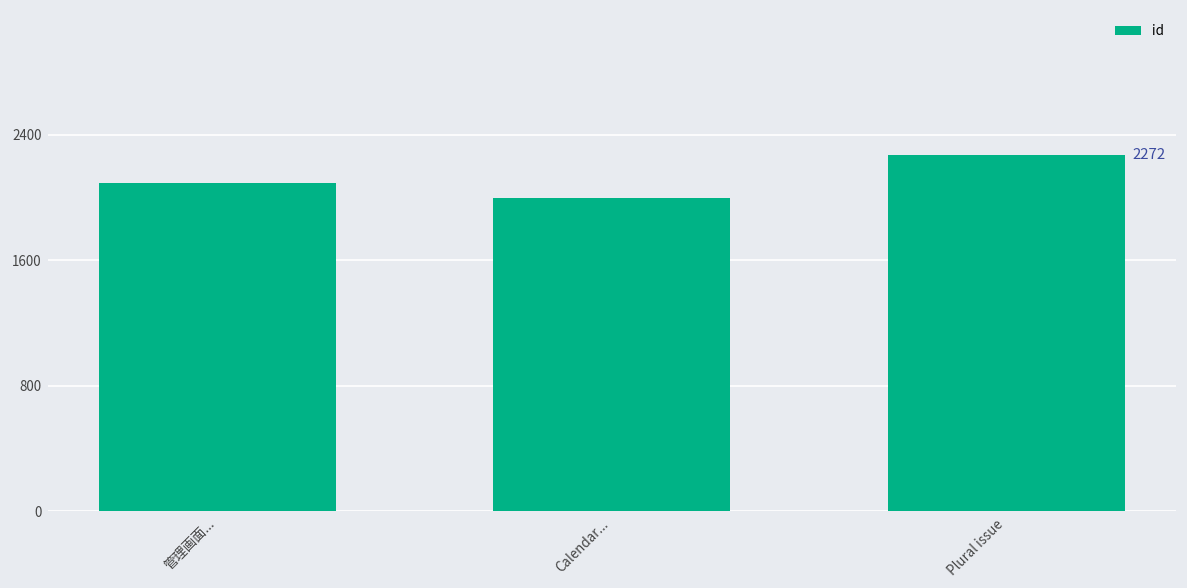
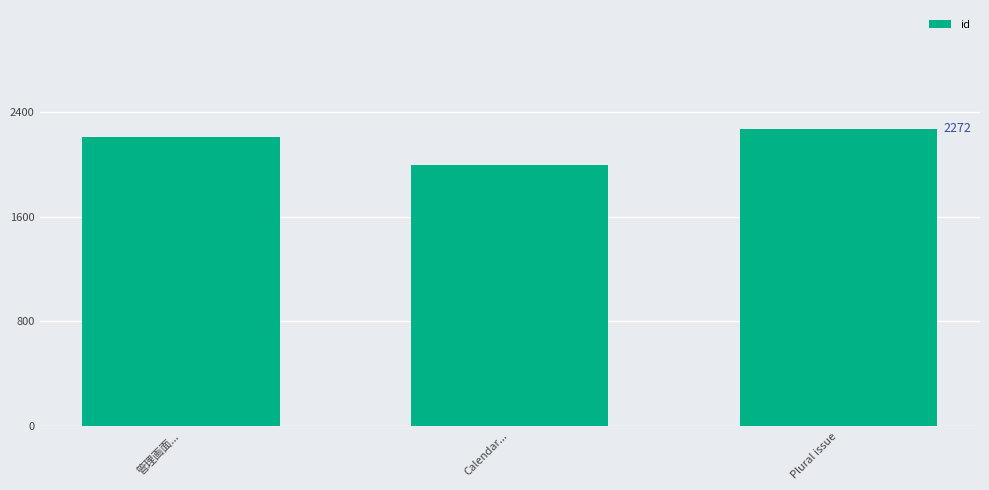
管理画面...: 2090 -> 2210
